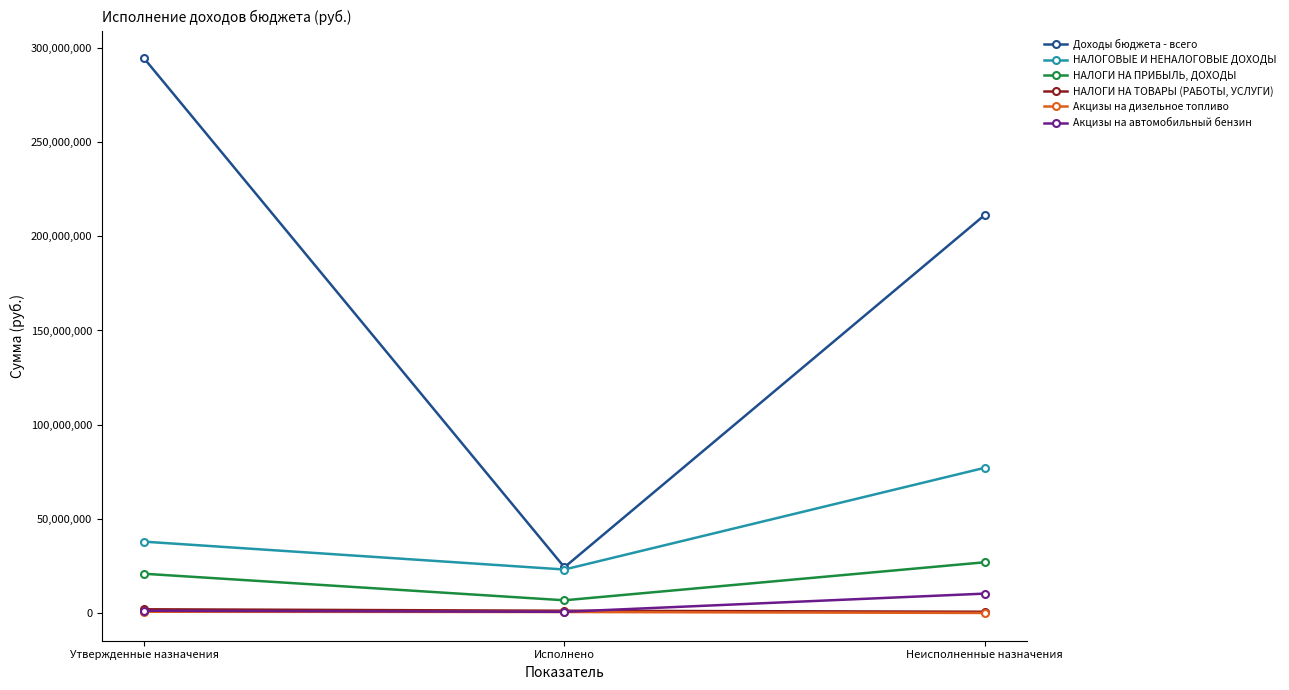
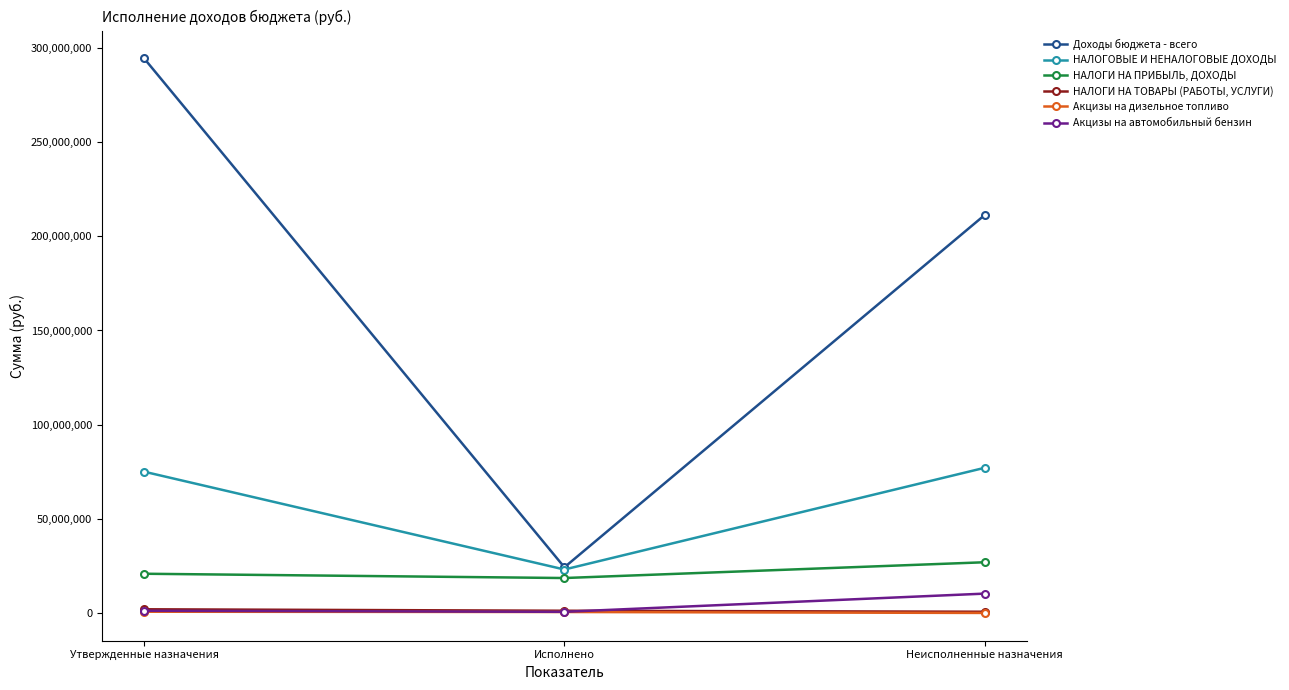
НАЛОГОВЫЕ И НЕНАЛОГОВЫЕ ДОХОДЫ, Утвержденные назначения: 38,000,000 -> 75,000,000
НАЛОГИ НА ПРИБЫЛЬ, ДОХОДЫ, Исполнено: 7,000,000 -> 19,000,000
